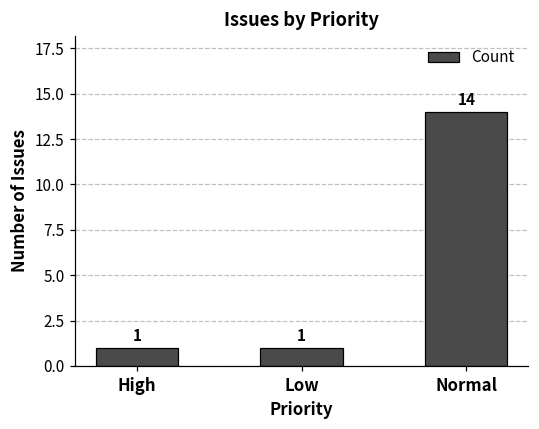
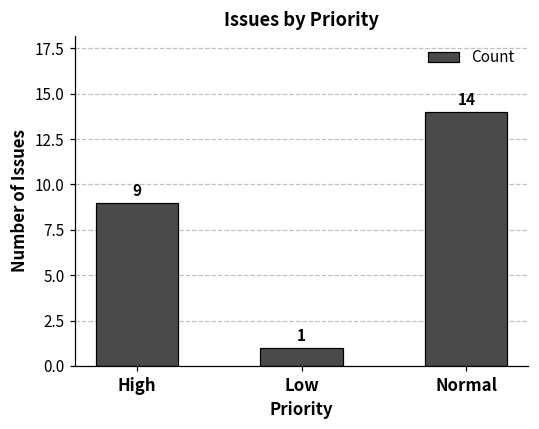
High: 1 -> 9
